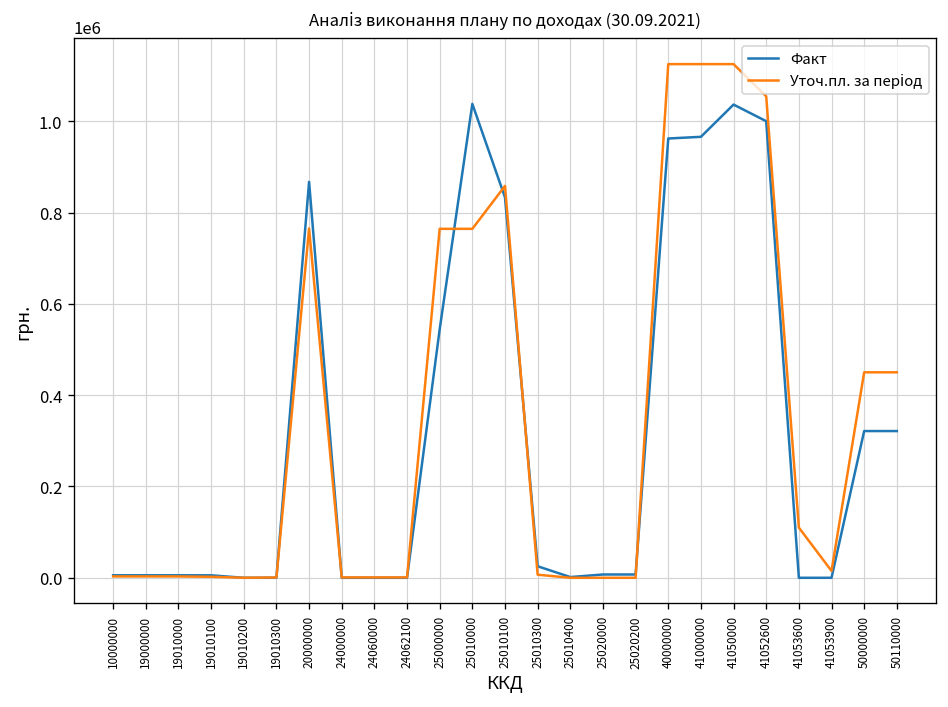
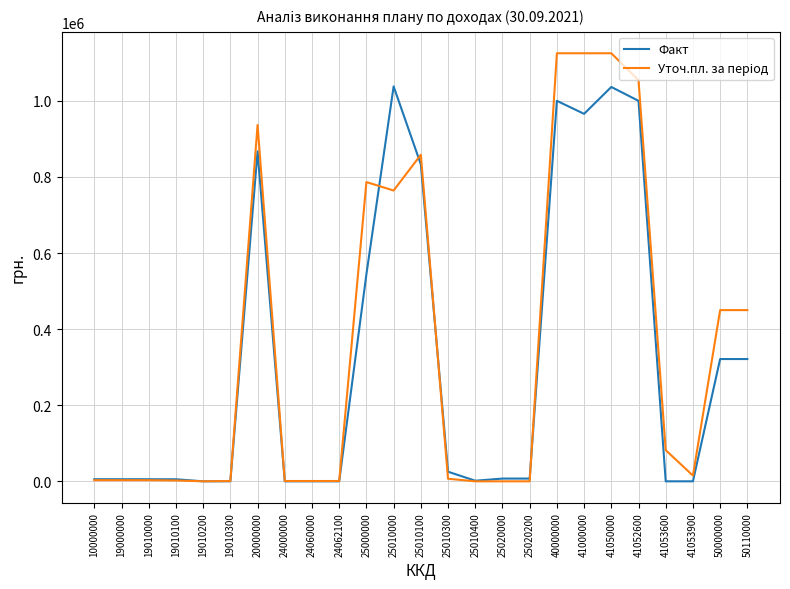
Уточ.пл. за період, 20000000: 770000 -> 940000
Уточ.пл. за період, 25000000: 760000 -> 790000
Факт, 40000000: 960000 -> 1000000
Уточ.пл. за період, 41053600: 110000 -> 80000
